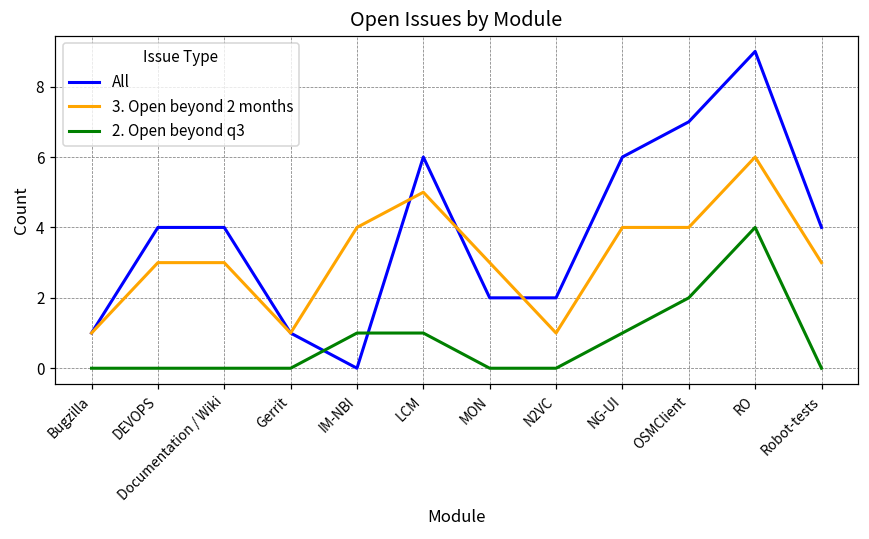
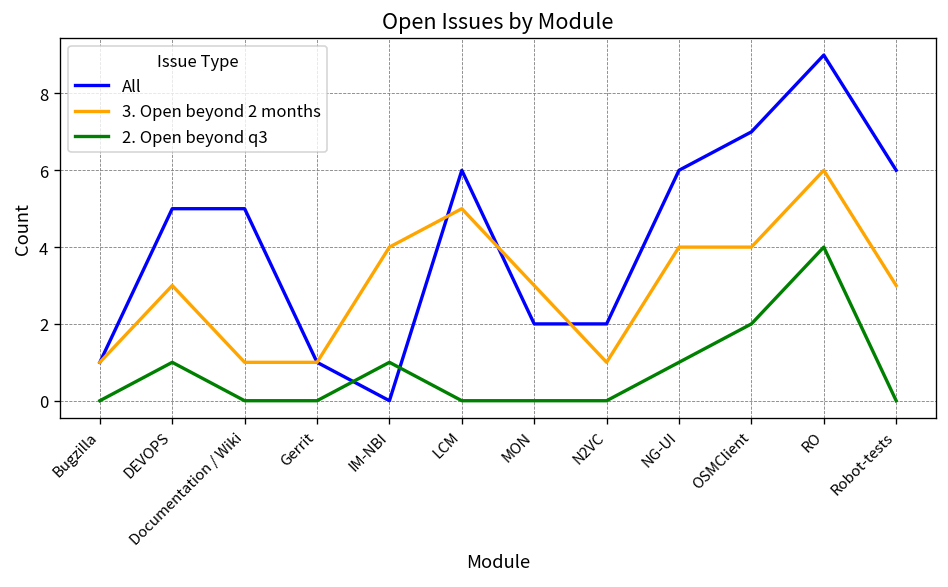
All, DEVOPS: 4 -> 5
2. Open beyond q3, DEVOPS: 0 -> 1
All, Documentation / Wiki: 4 -> 5
3. Open beyond 2 months, Documentation / Wiki: 3 -> 1
2. Open beyond q3, LCM: 1 -> 0
All, Robot-tests: 4 -> 6
